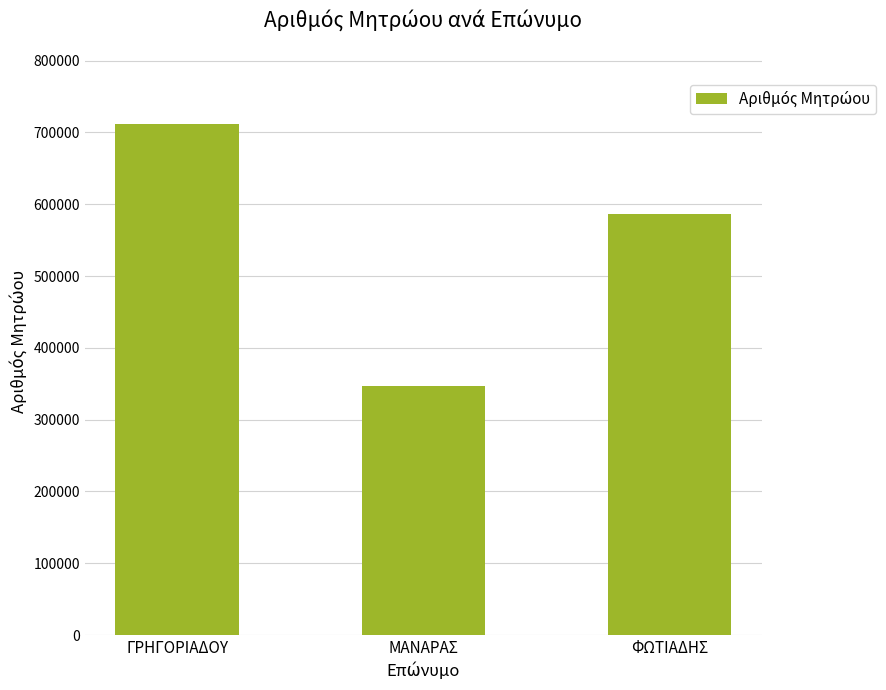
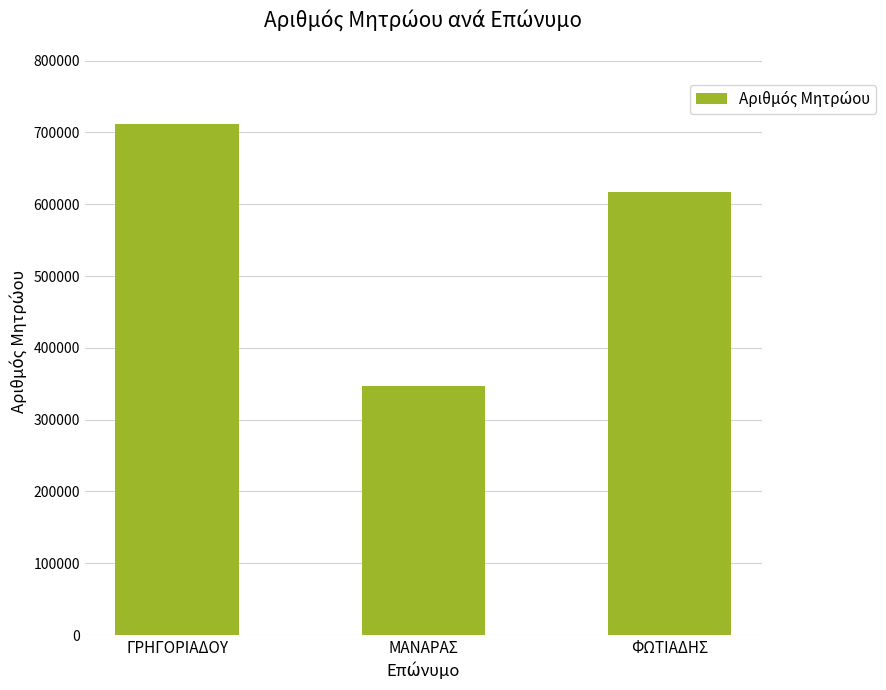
ΦΩΤΙΑΔΗΣ: 590000 -> 620000
